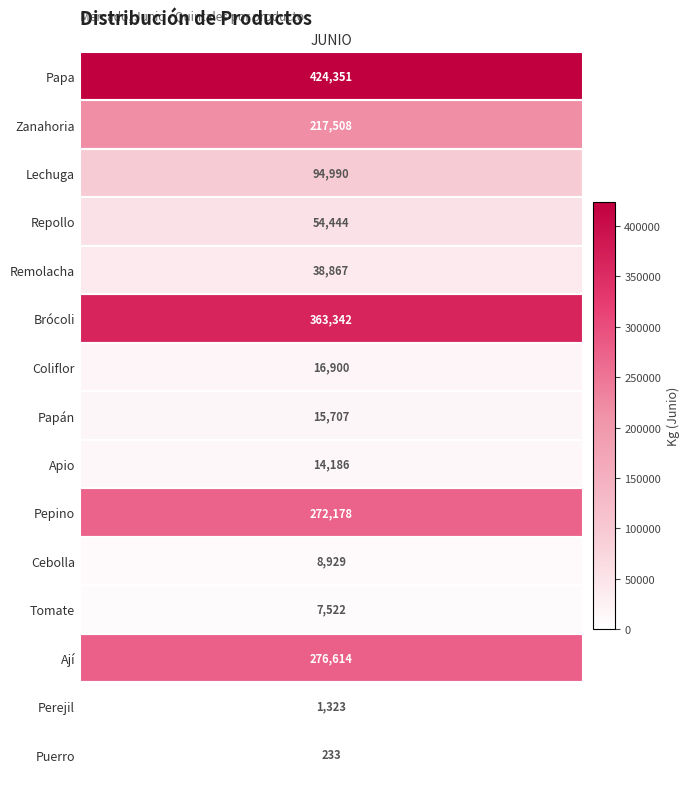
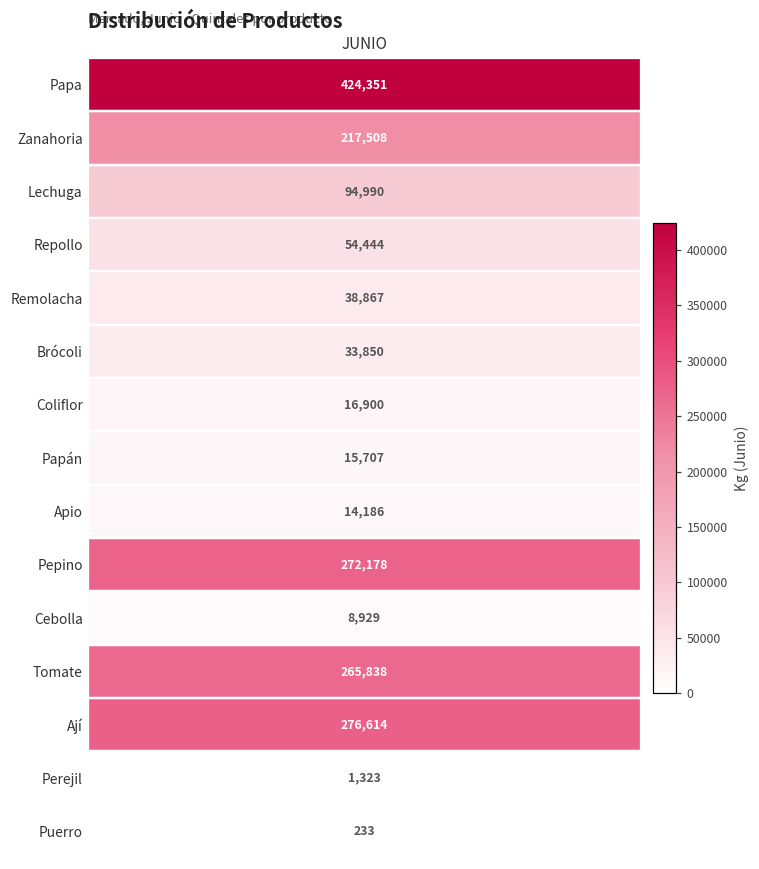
Brócoli, JUNIO: 363,342 -> 33,850
Tomate, JUNIO: 7,522 -> 265,838
